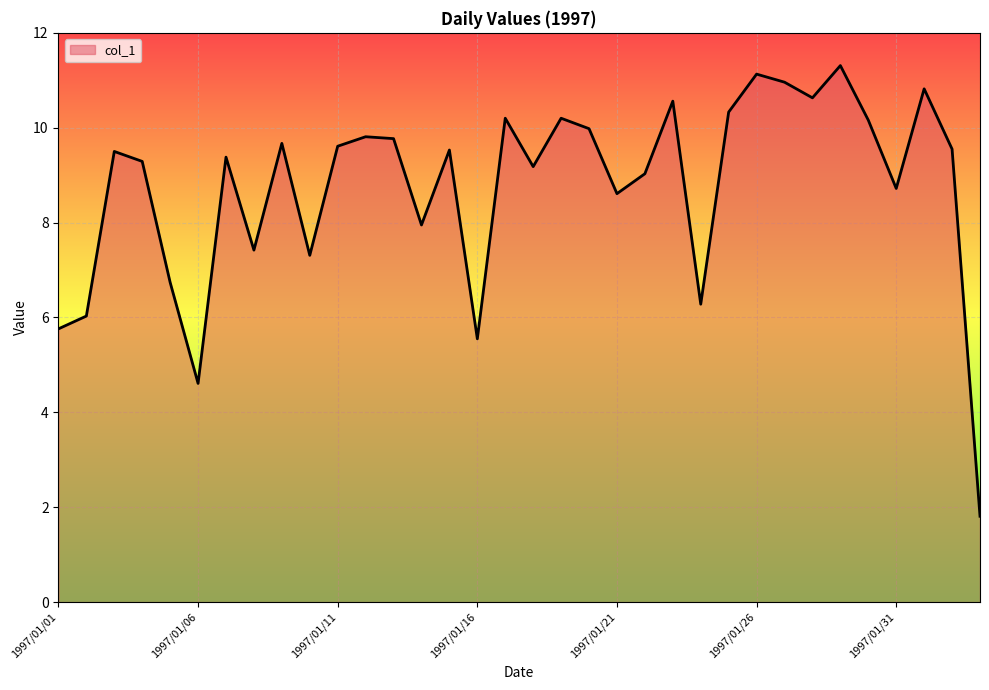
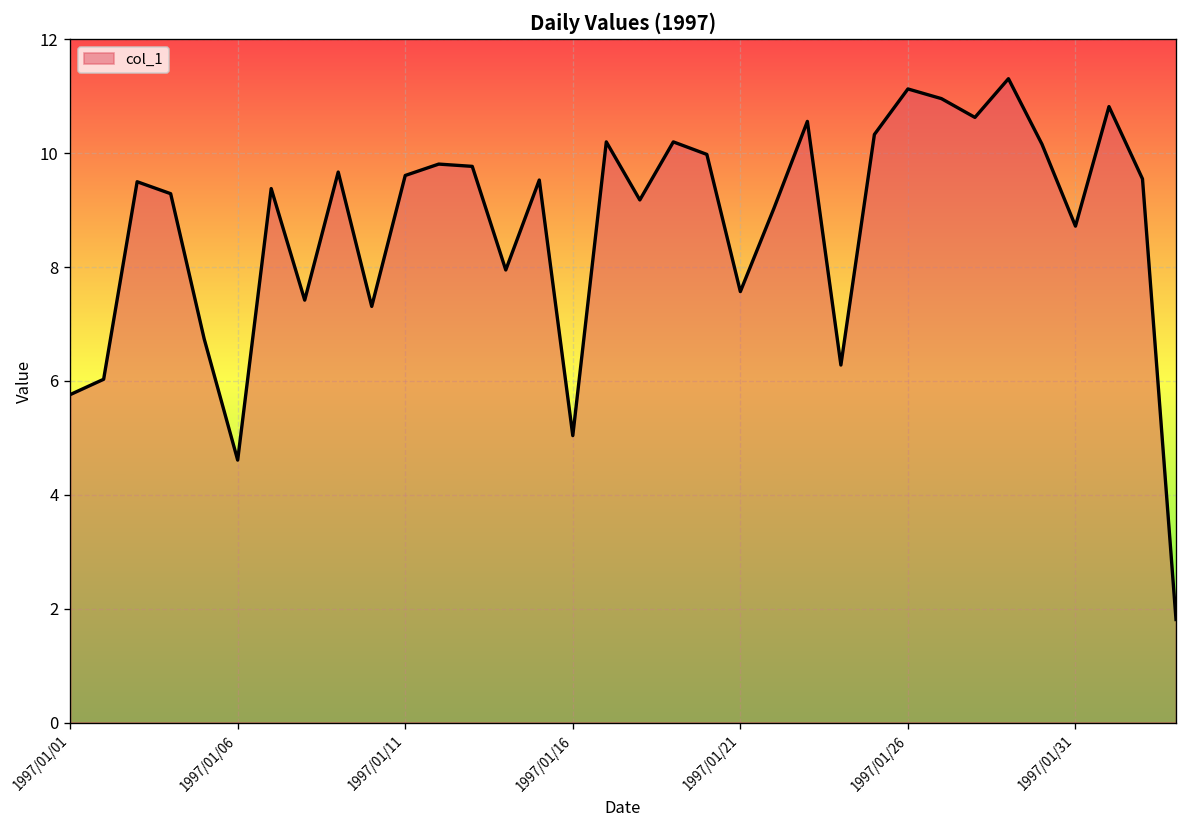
1997/01/16: 5.6 -> 5.0
1997/01/21: 8.6 -> 7.6
